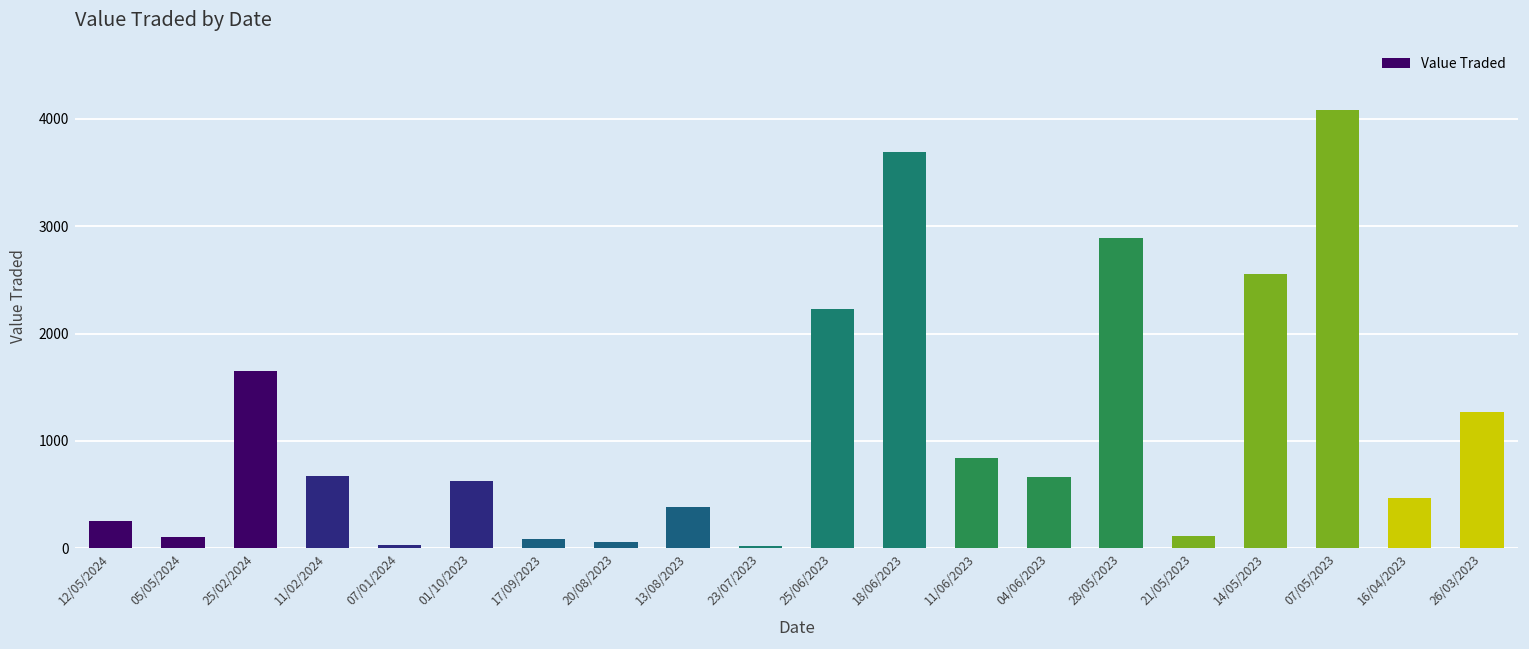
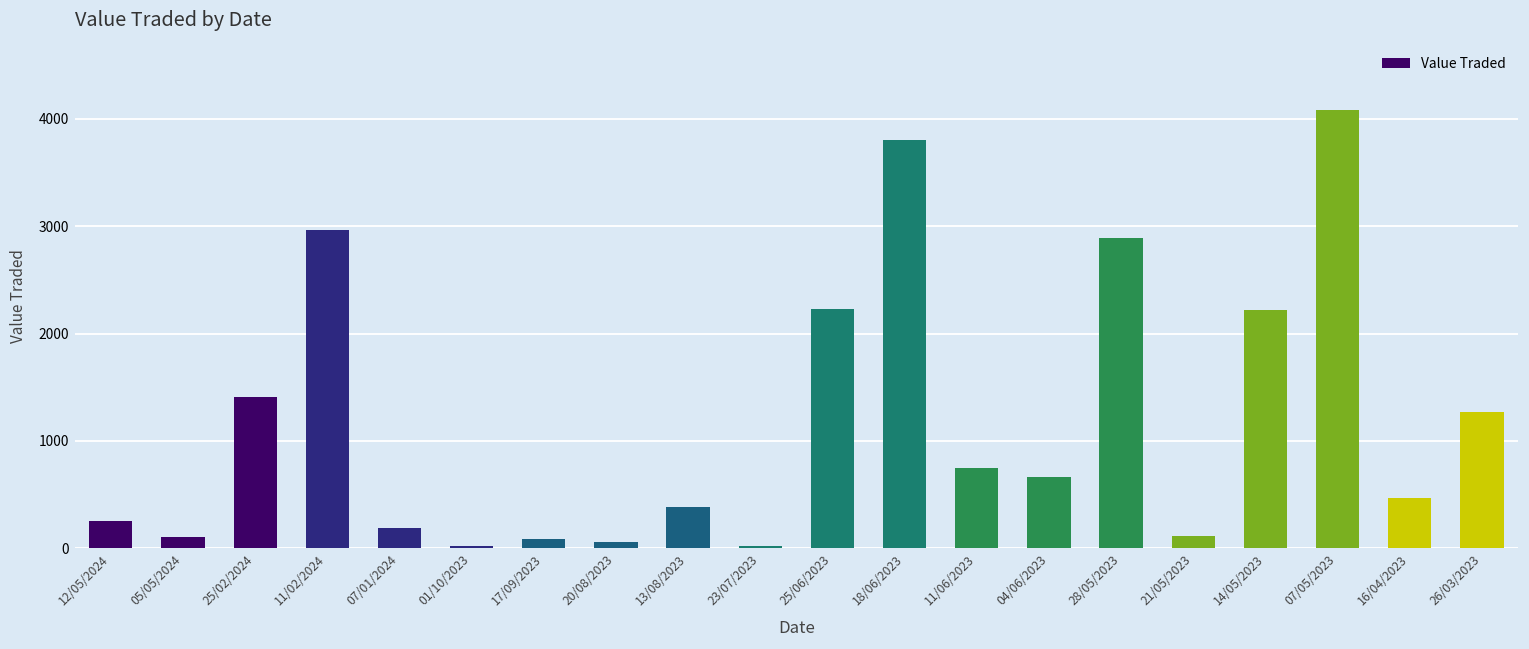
25/02/2024: 1700 -> 1400
11/02/2024: 700 -> 3000
07/01/2024: 0 -> 200
01/10/2023: 600 -> 0
18/06/2023: 3700 -> 3800
11/06/2023: 800 -> 700
14/05/2023: 2600 -> 2200
